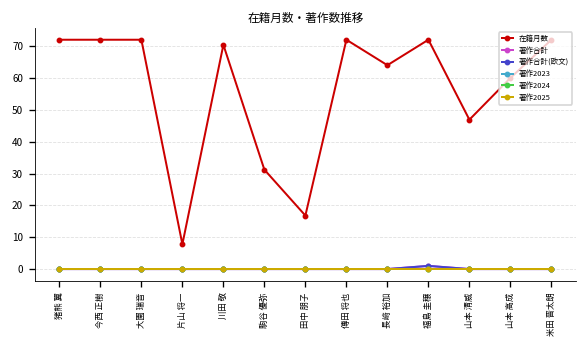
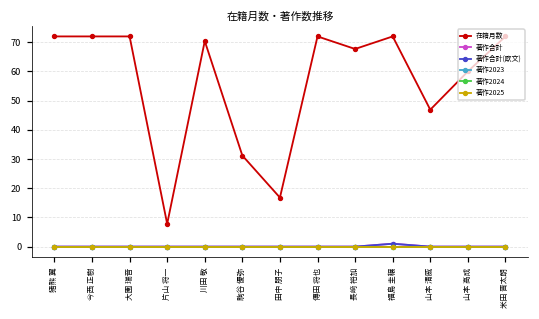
在籍月数, 長﨑 裕加: 64 -> 68
